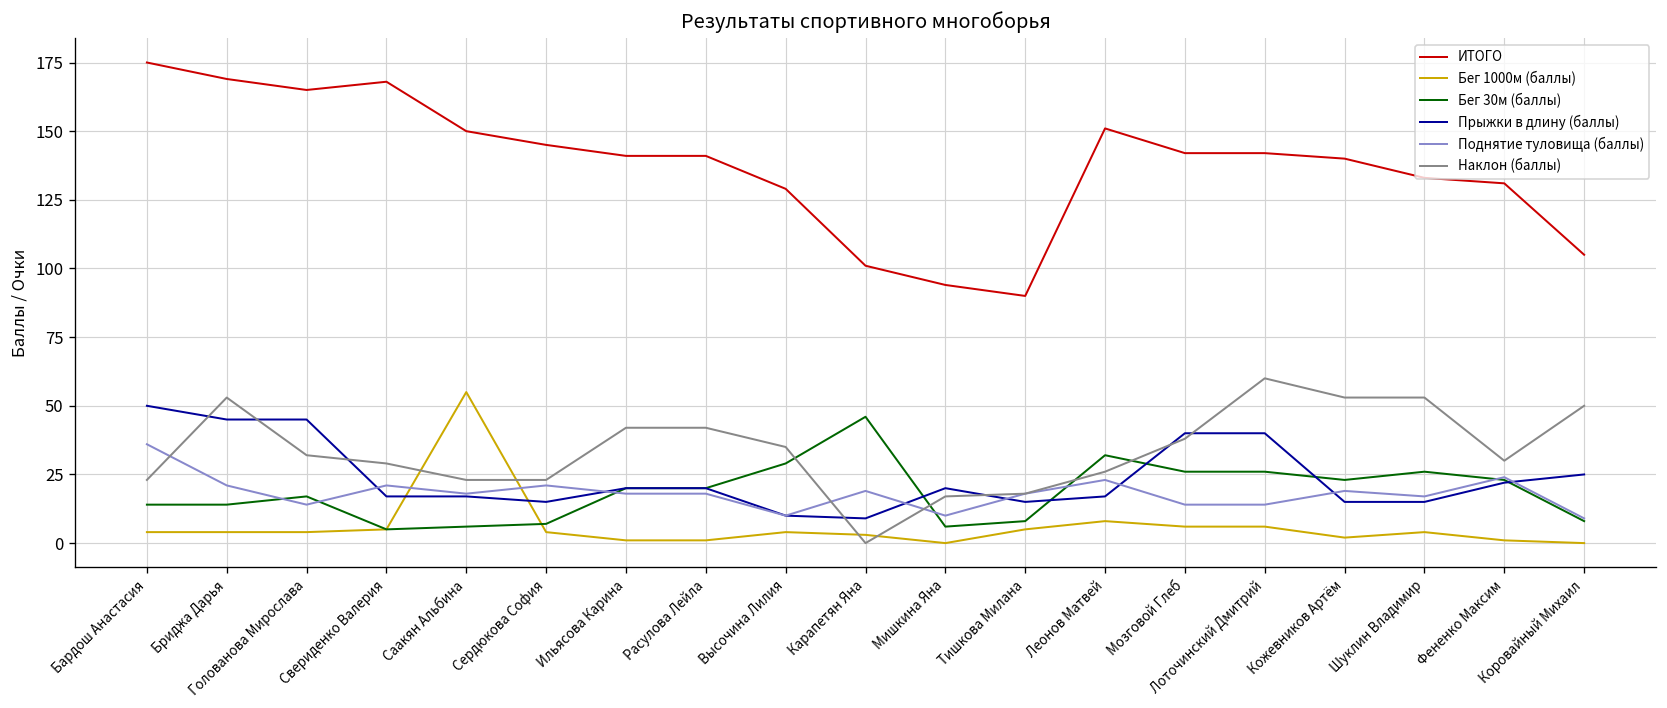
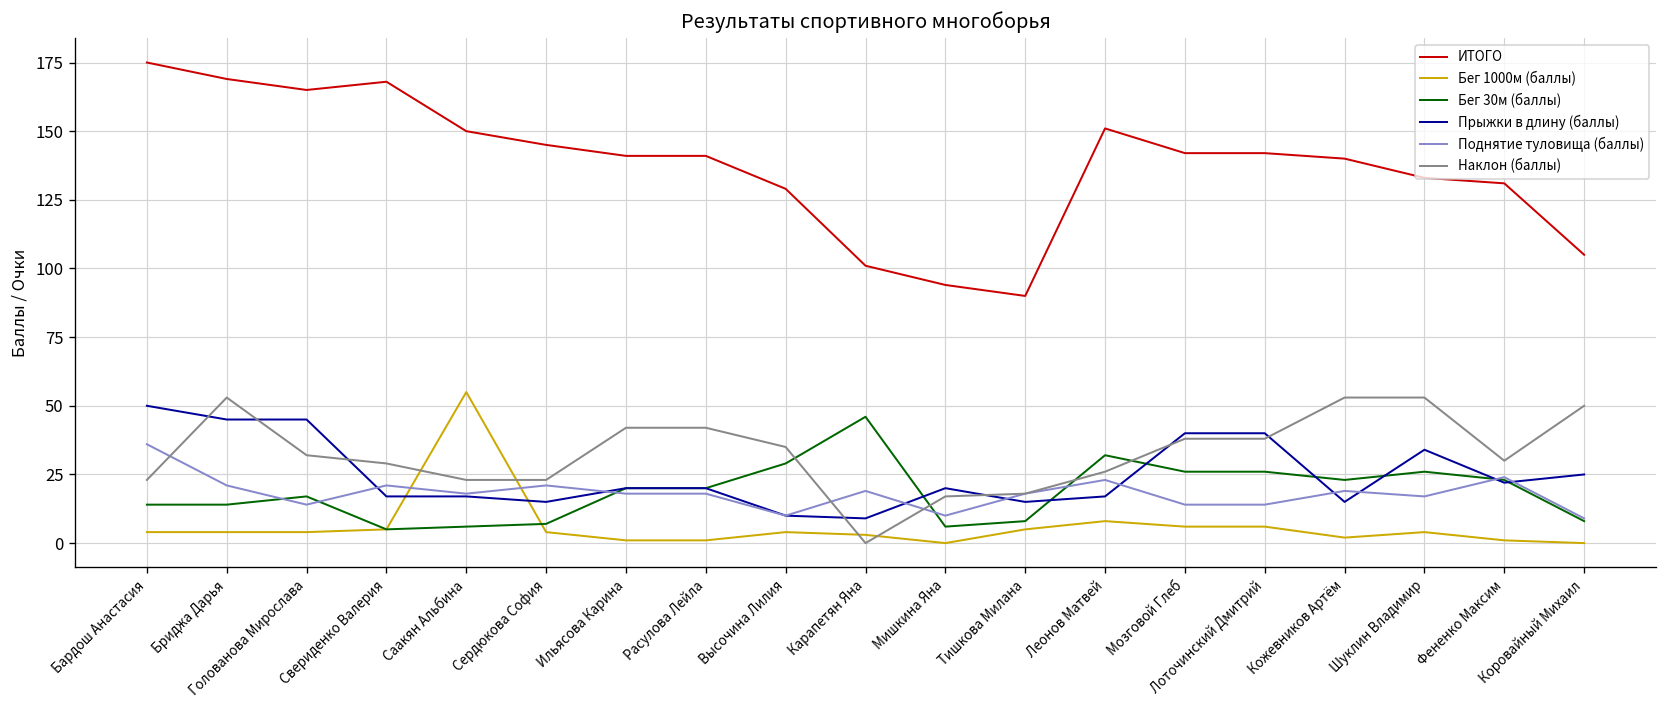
Наклон (баллы), Лоточинский Дмитрий: 60 -> 38
Прыжки в длину (баллы), Шуклин Владимир: 15 -> 34
